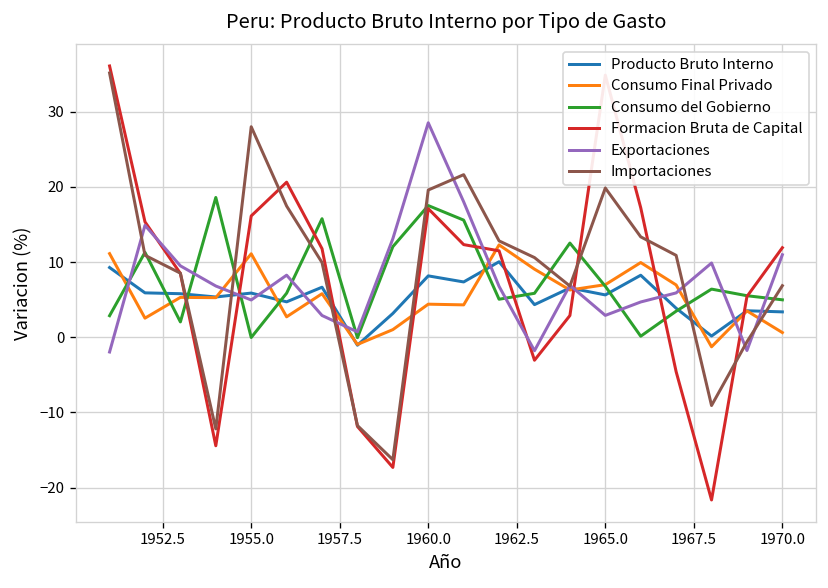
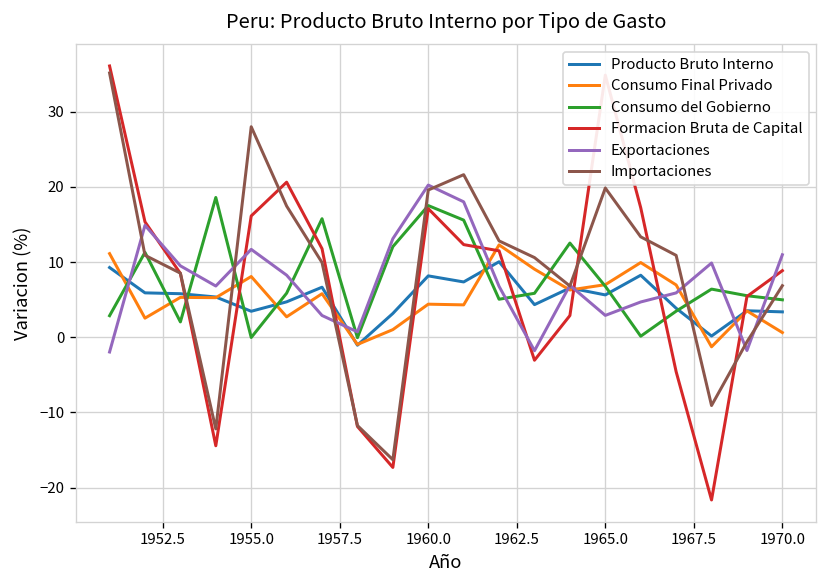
Producto Bruto Interno, 1955.0: 6 -> 3
Consumo Final Privado, 1955.0: 11 -> 8
Exportaciones, 1955.0: 5 -> 12
Exportaciones, 1960.0: 29 -> 20
Formacion Bruta de Capital, 1970.0: 12 -> 9
